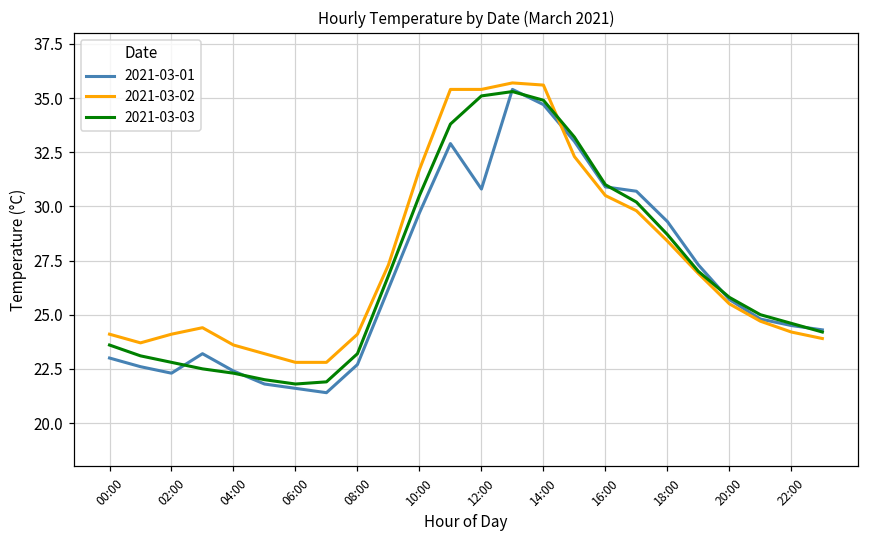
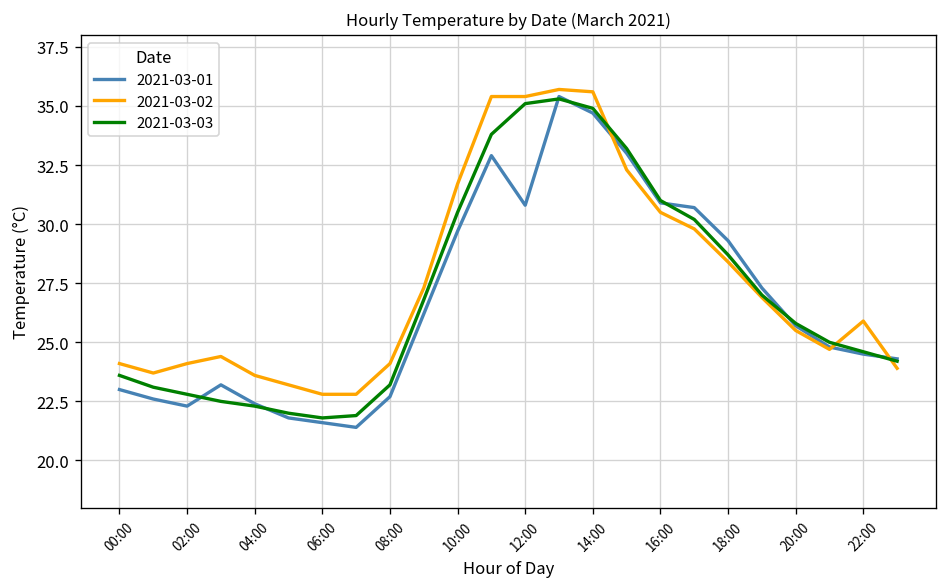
2021-03-02, 22:00: 24.2 -> 25.9
